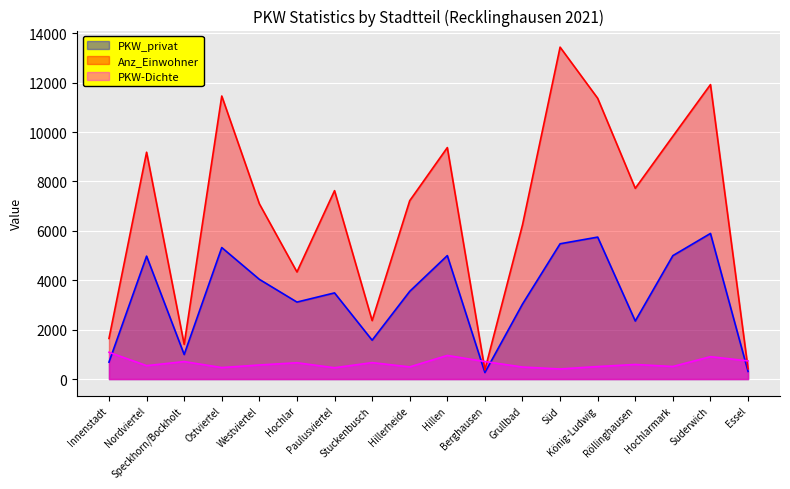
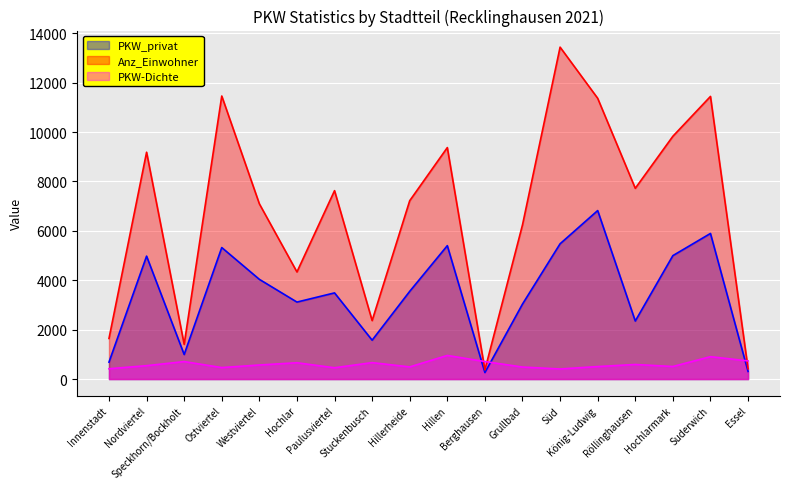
PKW-Dichte, Innenstadt: 1100 -> 400
PKW_privat, Hillen: 5000 -> 5400
PKW_privat, König-Ludwig: 5700 -> 6800
Anz_Einwohner, Suderwich: 11900 -> 11400
